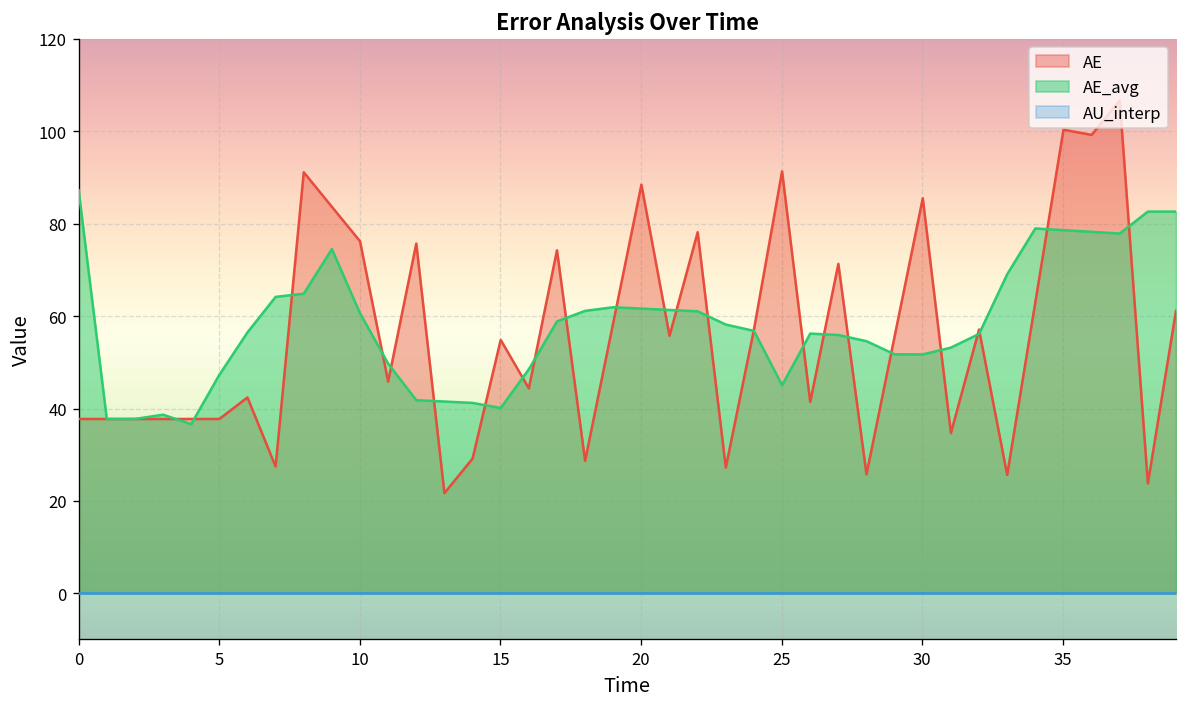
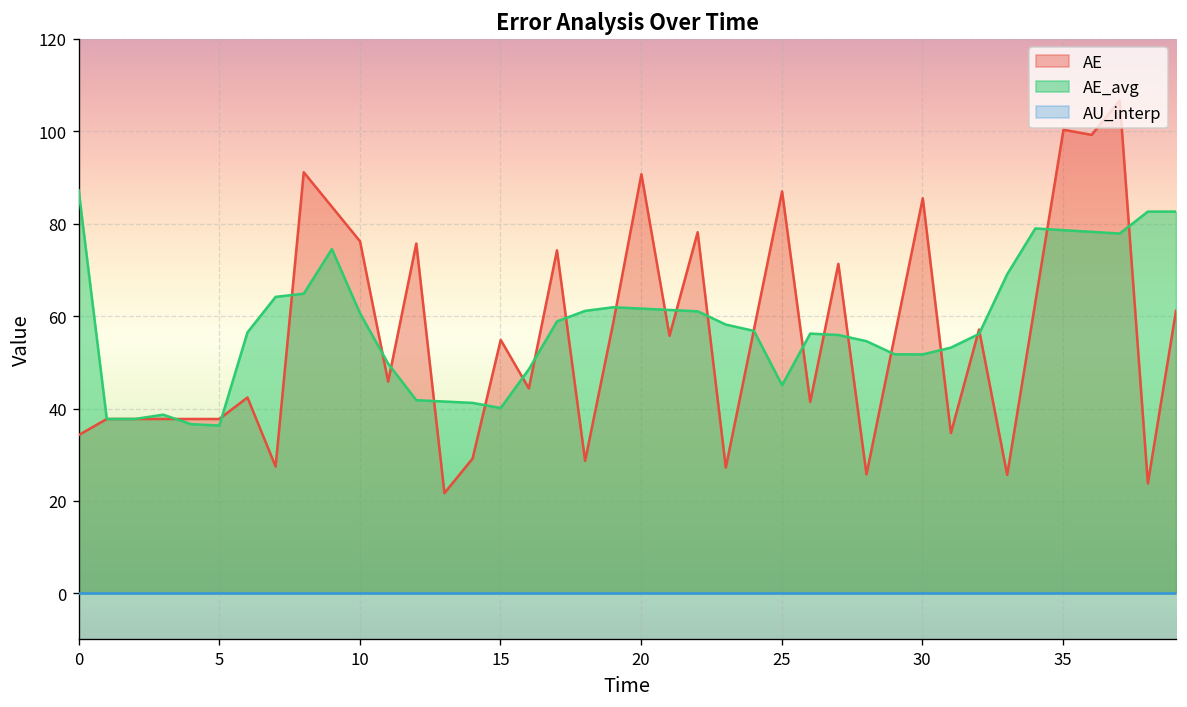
AE, 0: 38 -> 34
AE_avg, 5: 47 -> 36
AE, 20: 88 -> 91
AE, 25: 91 -> 87
